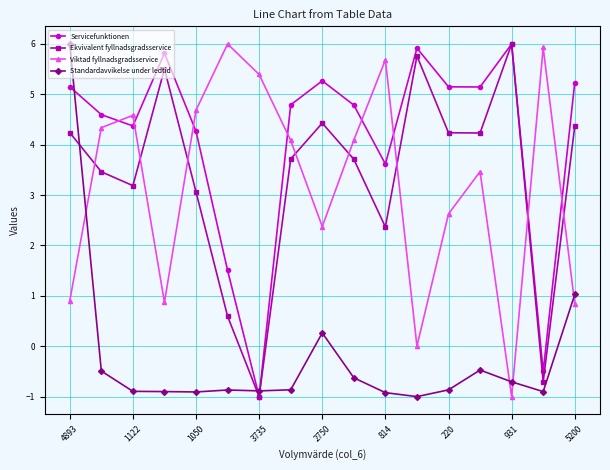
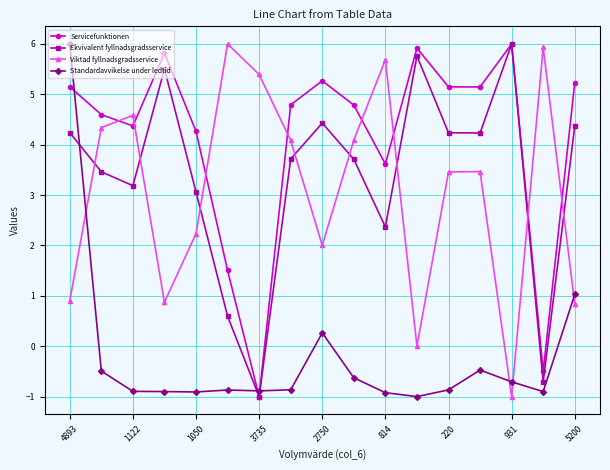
Viktad fyllnadsgradsservice, 1050: 4.7 -> 2.2
Viktad fyllnadsgradsservice, 2750: 2.4 -> 2.0
Viktad fyllnadsgradsservice, 220: 2.6 -> 3.5
